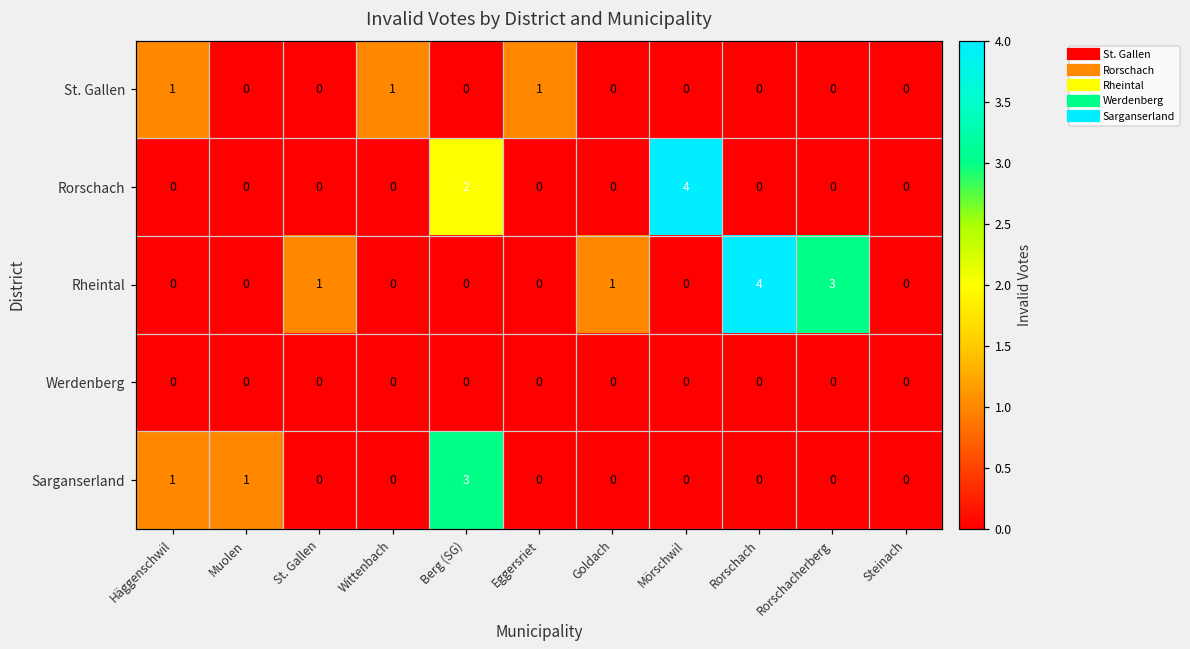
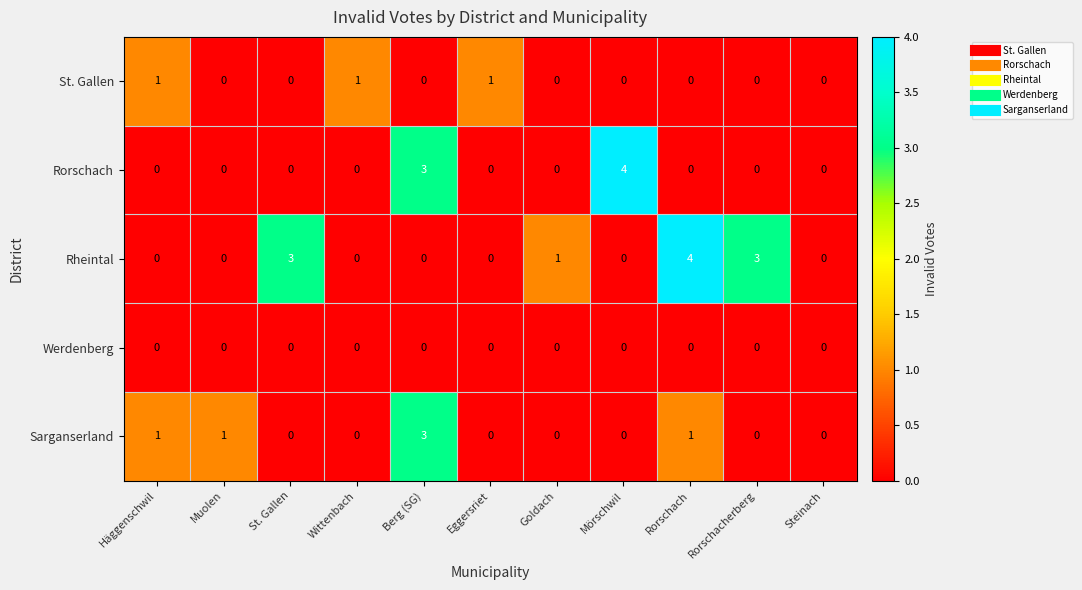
Rorschach, Berg (SG): 2 -> 3
Rheintal, St. Gallen: 1 -> 3
Sarganserland, Rorschach: 0 -> 1
